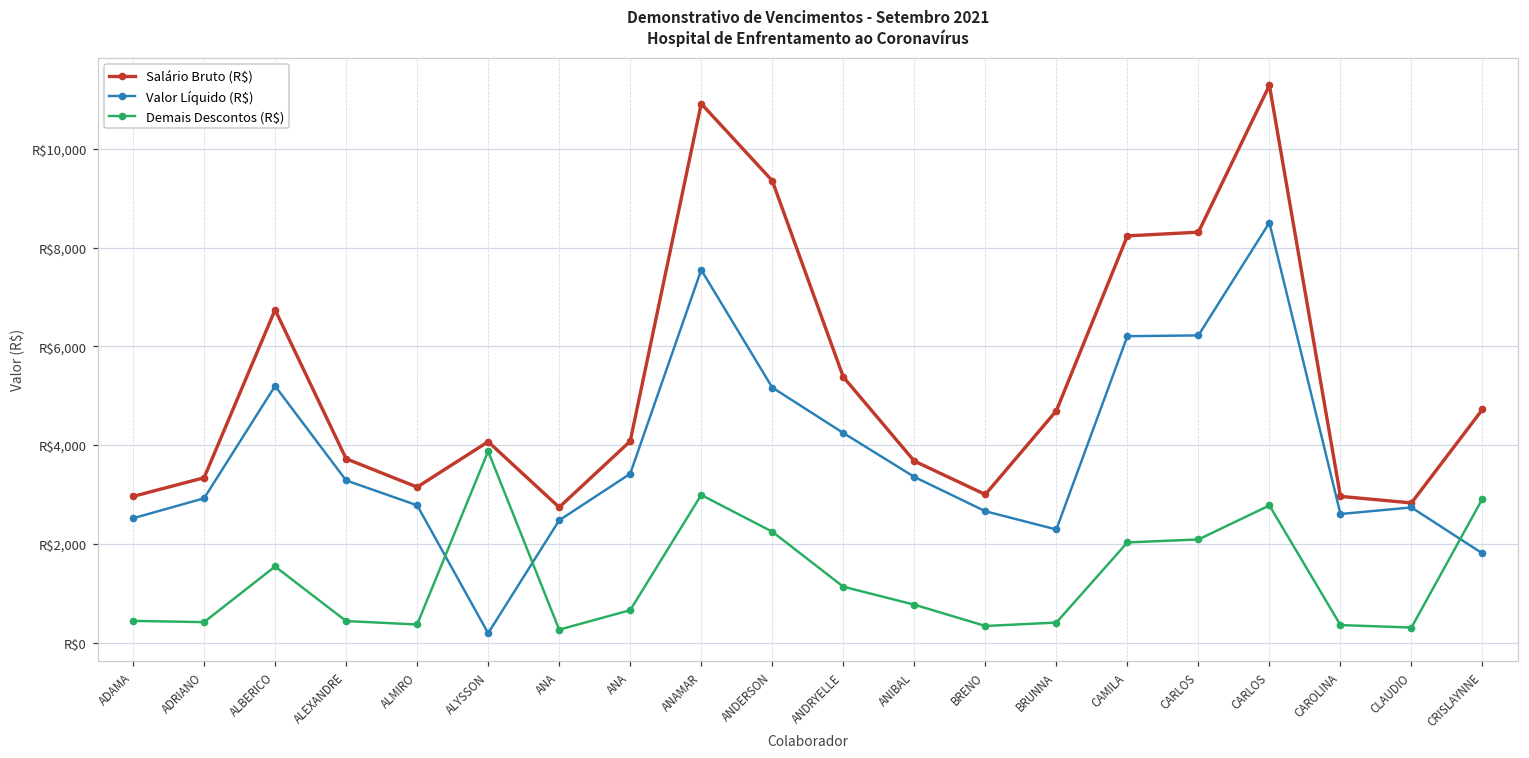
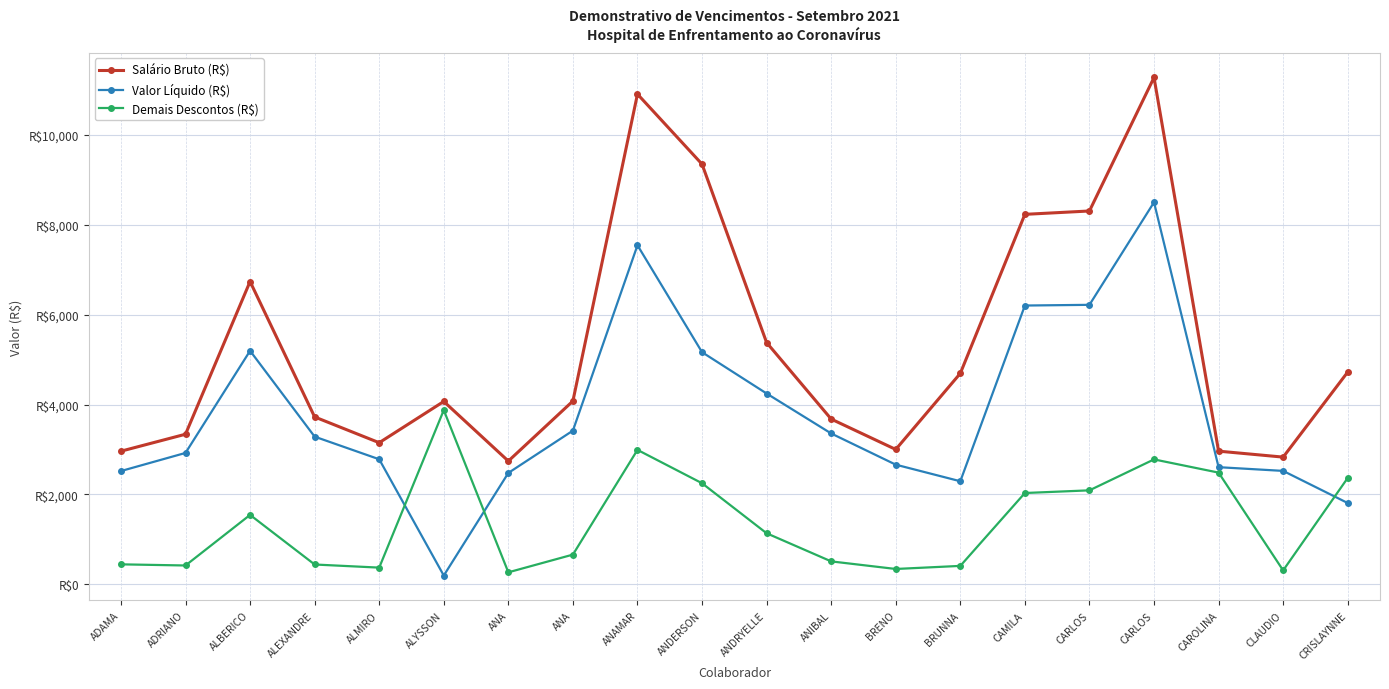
Demais Descontos (R$), ANIBAL: R$800 -> R$500
Demais Descontos (R$), CAROLINA: R$400 -> R$2,500
Valor Líquido (R$), CLAUDIO: R$2,700 -> R$2,500
Demais Descontos (R$), CRISLAYNNE: R$2,900 -> R$2,400
